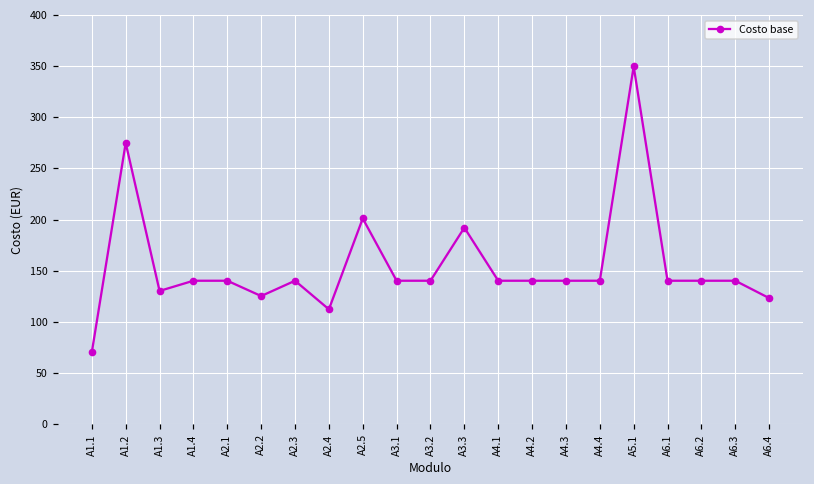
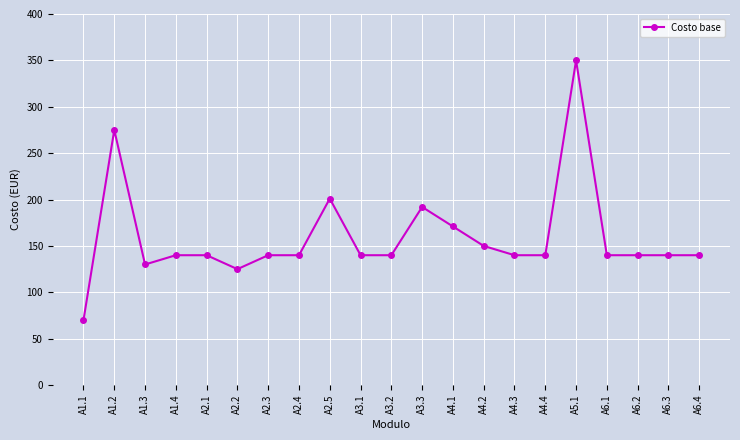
A2.4: 110 -> 140
A4.1: 140 -> 170
A4.2: 140 -> 150
A6.4: 120 -> 140
